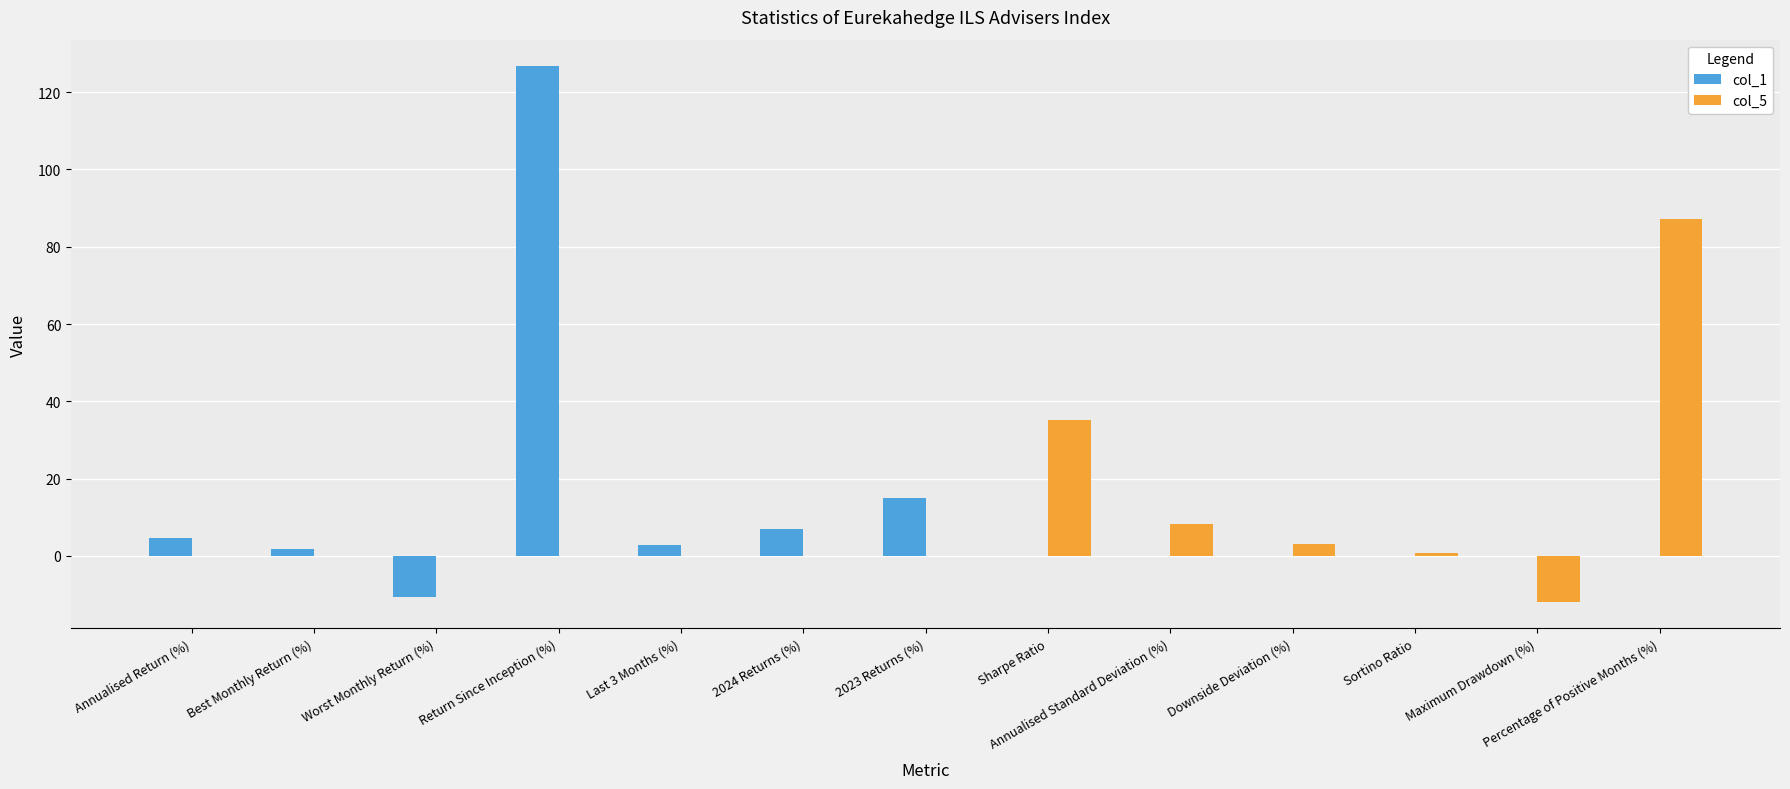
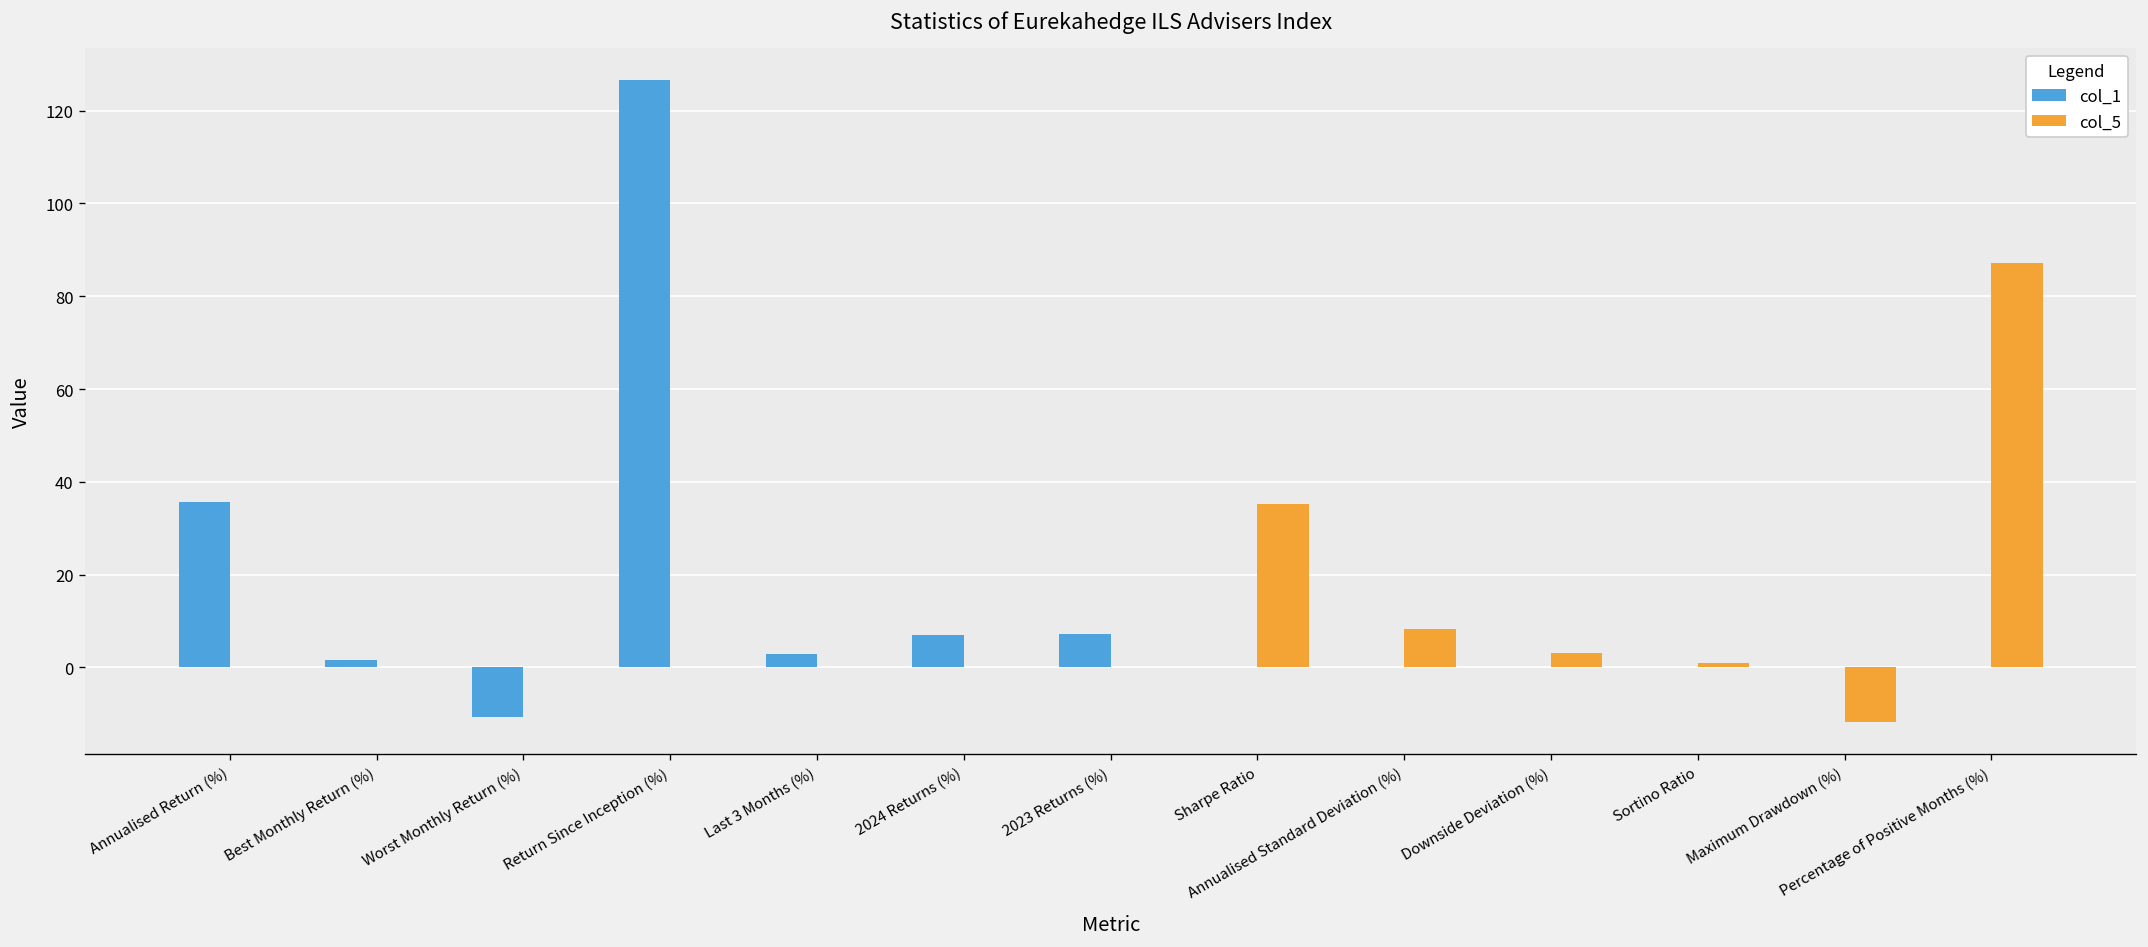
col_1, Annualised Return (%): 5 -> 36
col_1, 2023 Returns (%): 15 -> 7
